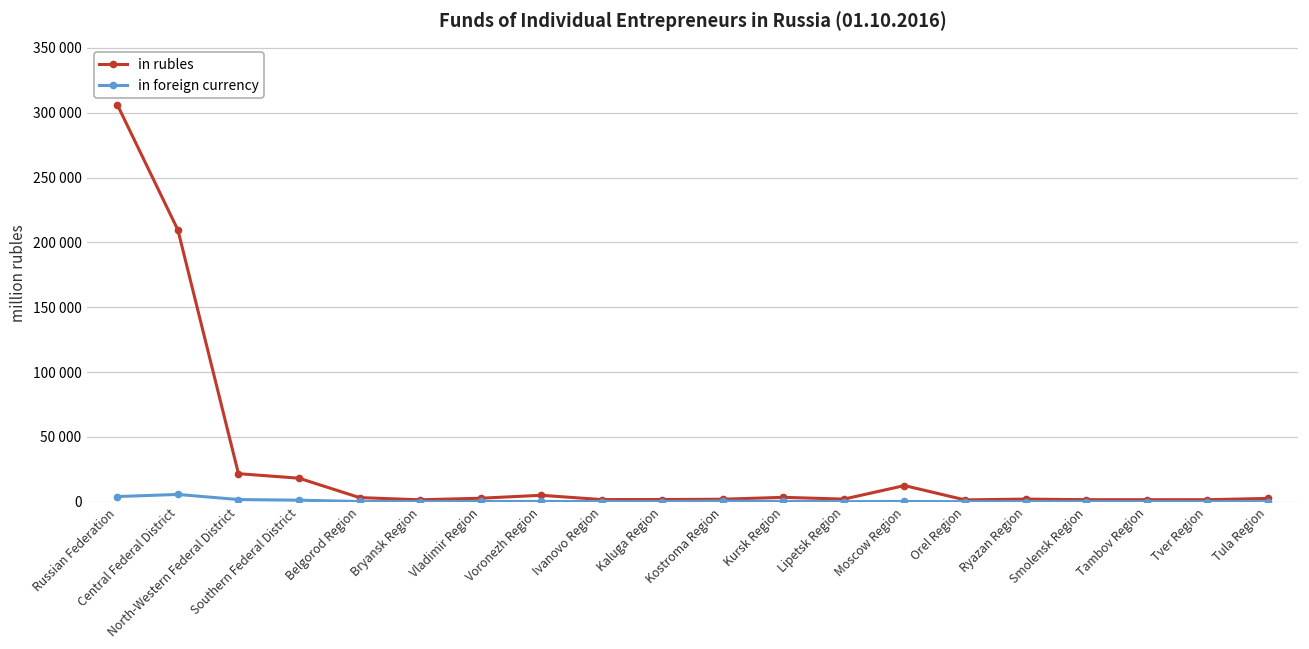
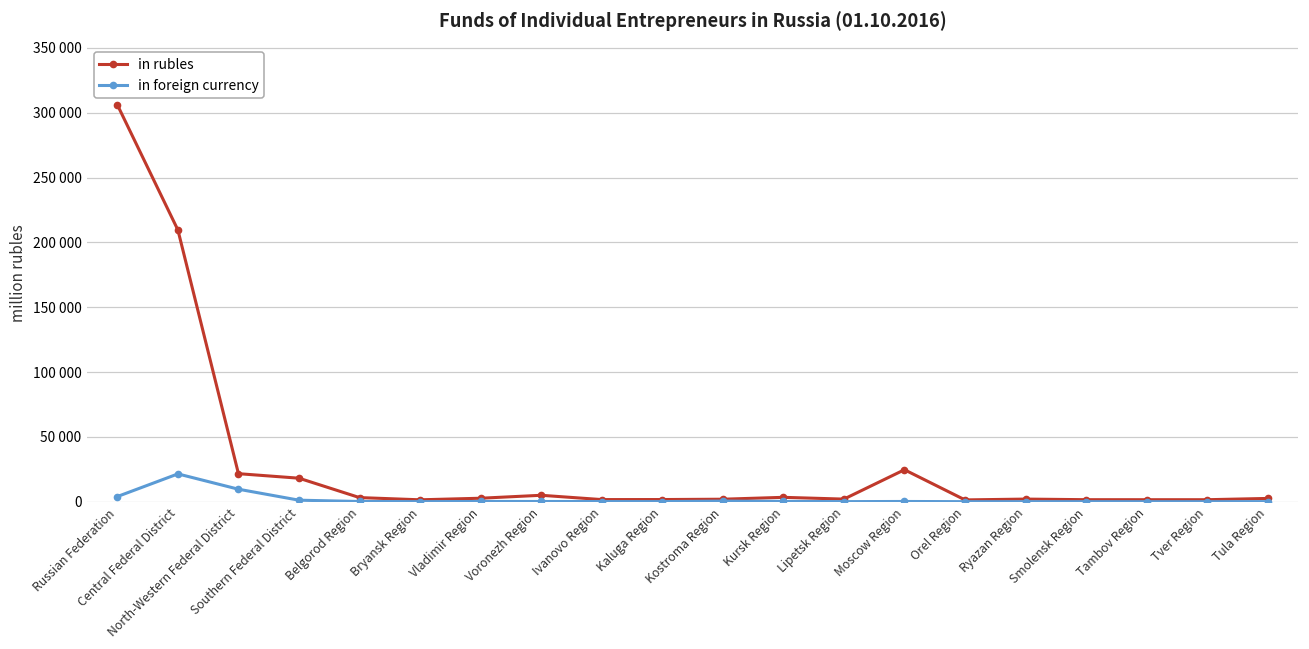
in foreign currency, Central Federal District: 6000 -> 21000
in foreign currency, North-Western Federal District: 2000 -> 10000
in rubles, Moscow Region: 12000 -> 25000
